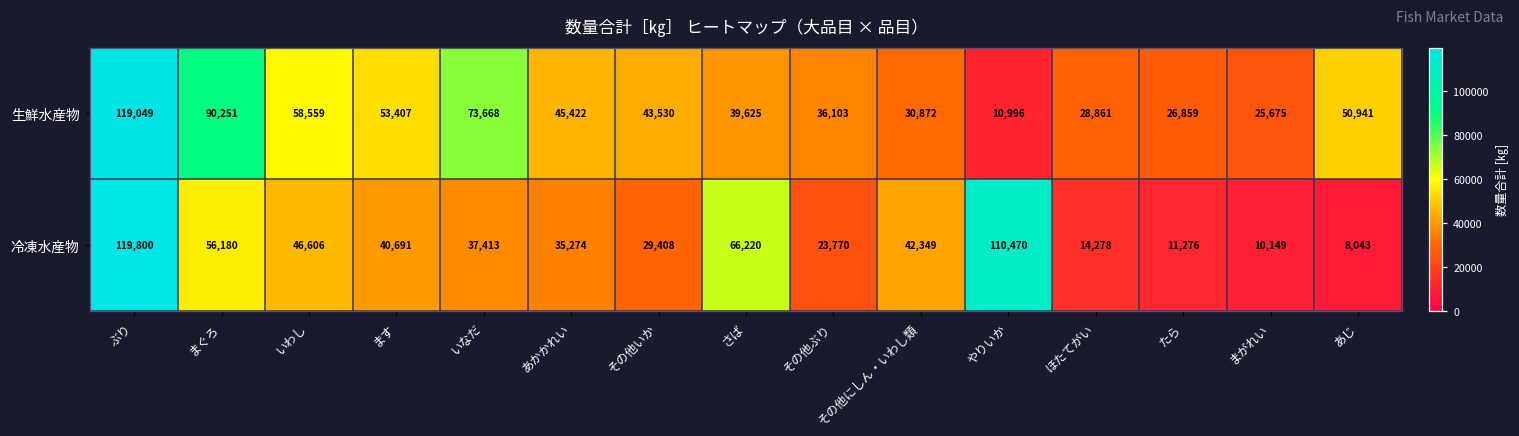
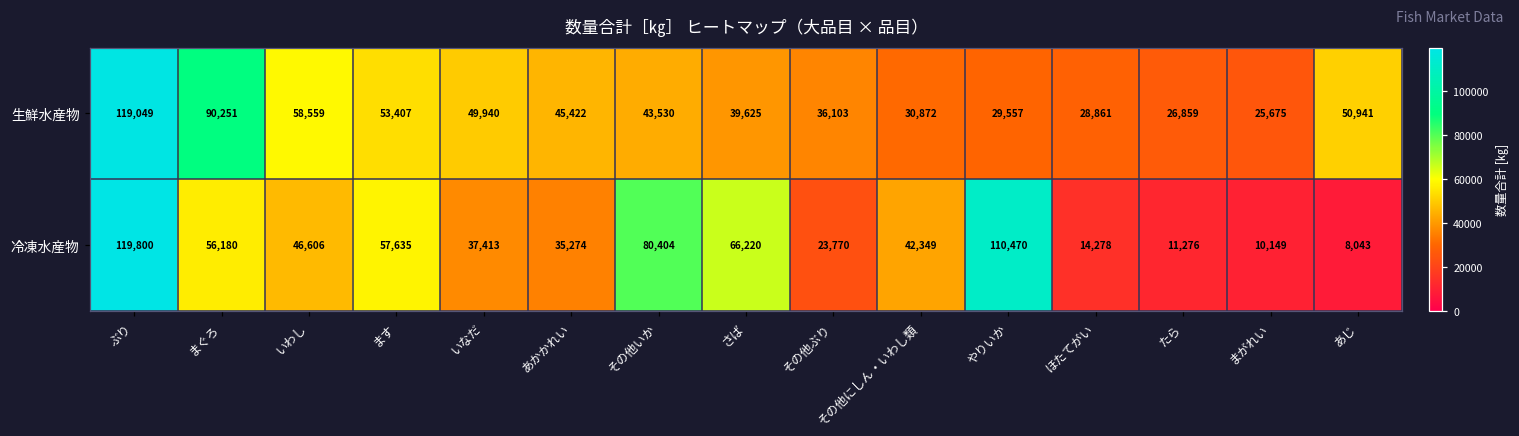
生鮮水産物, いなだ: 73,668 -> 49,940
生鮮水産物, やりいか: 10,996 -> 29,557
冷凍水産物, ます: 40,691 -> 57,635
冷凍水産物, その他いか: 29,408 -> 80,404
